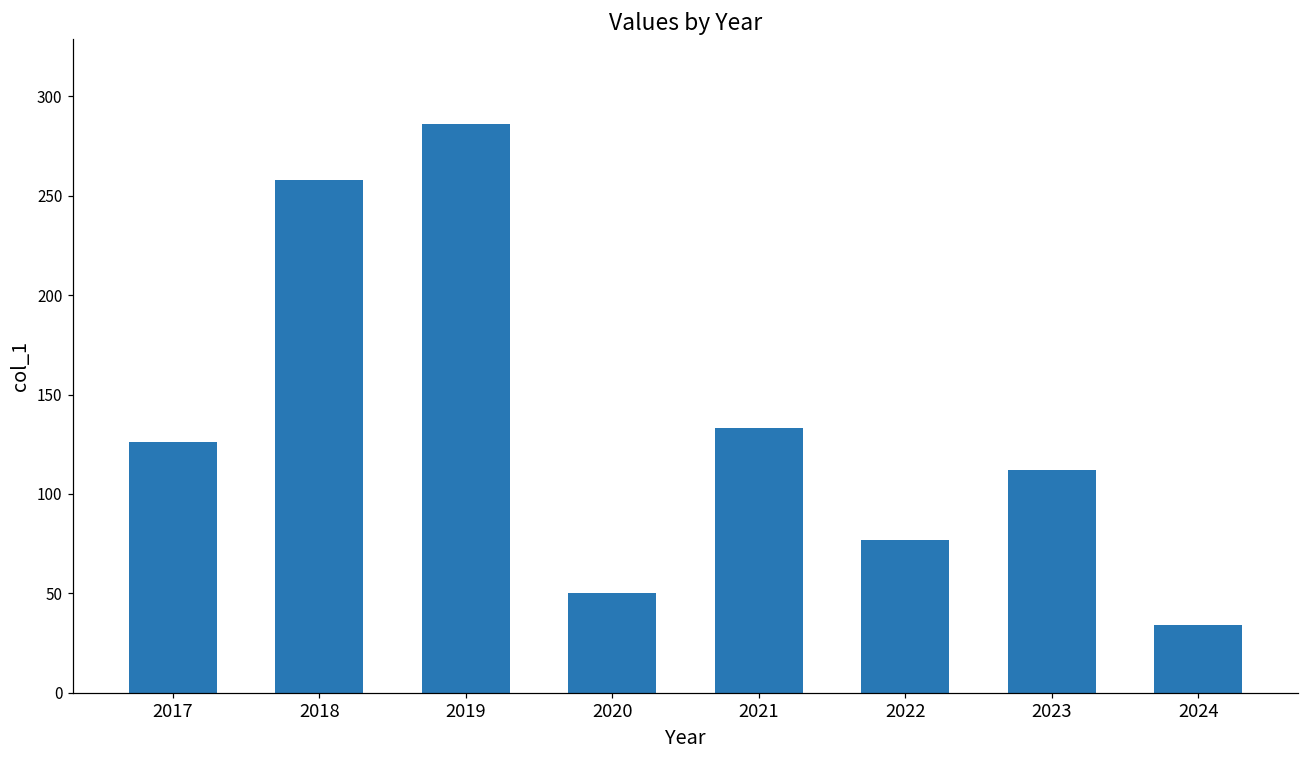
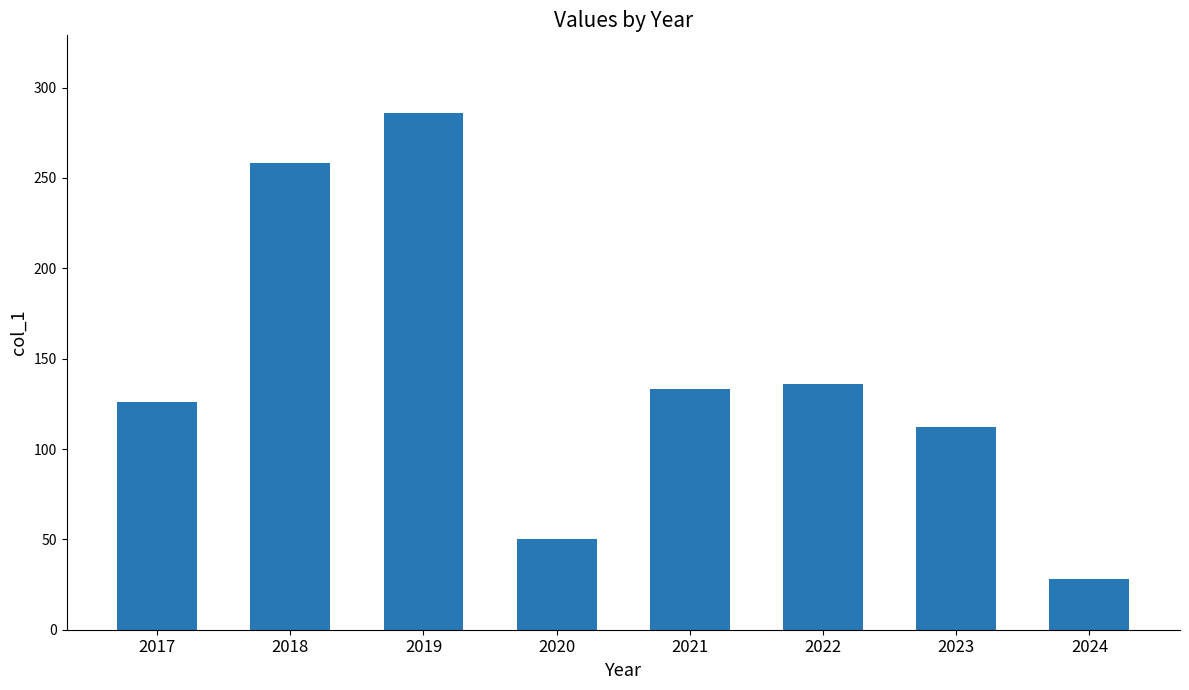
2022: 77 -> 136
2024: 34 -> 28
